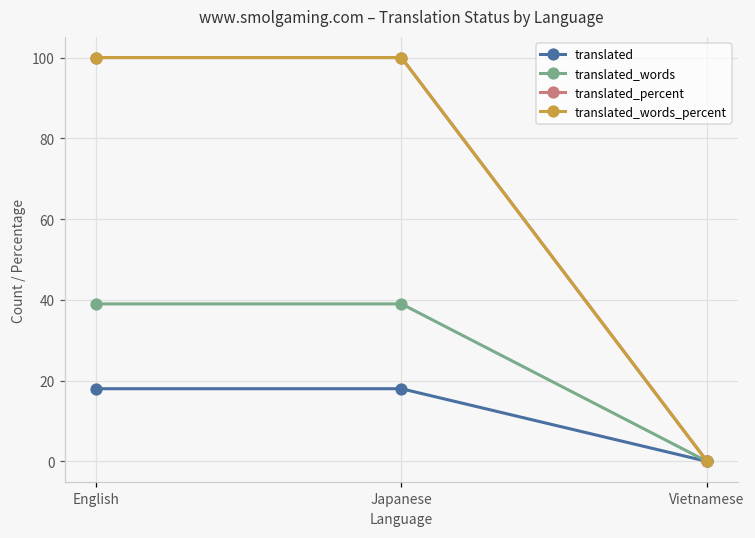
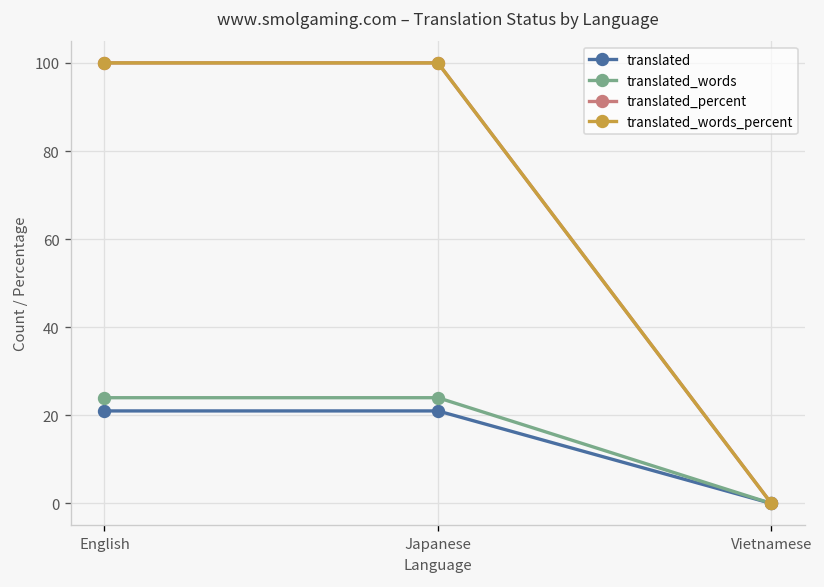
translated, English: 18 -> 21
translated_words, English: 39 -> 24
translated, Japanese: 18 -> 21
translated_words, Japanese: 39 -> 24
